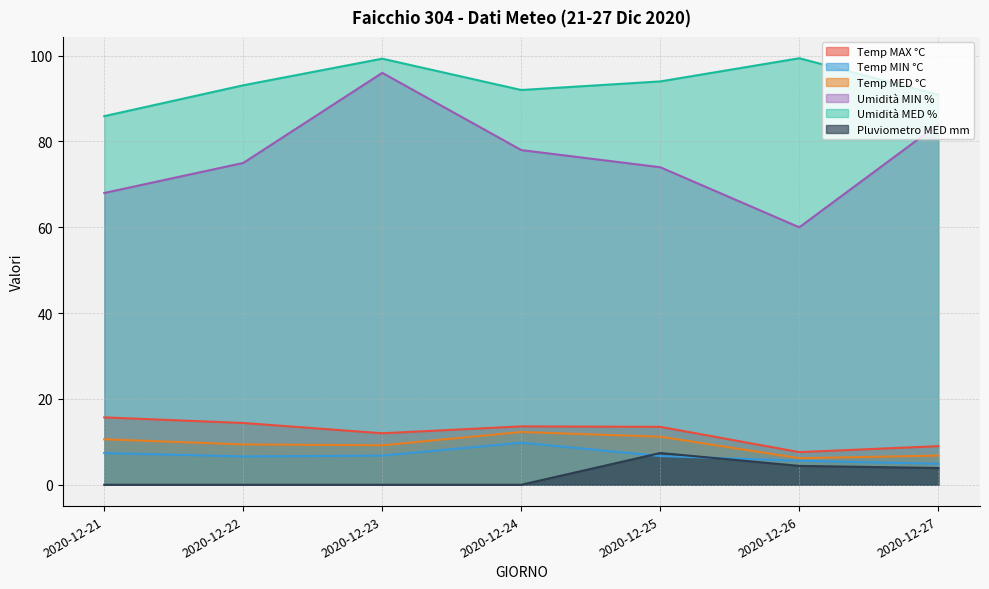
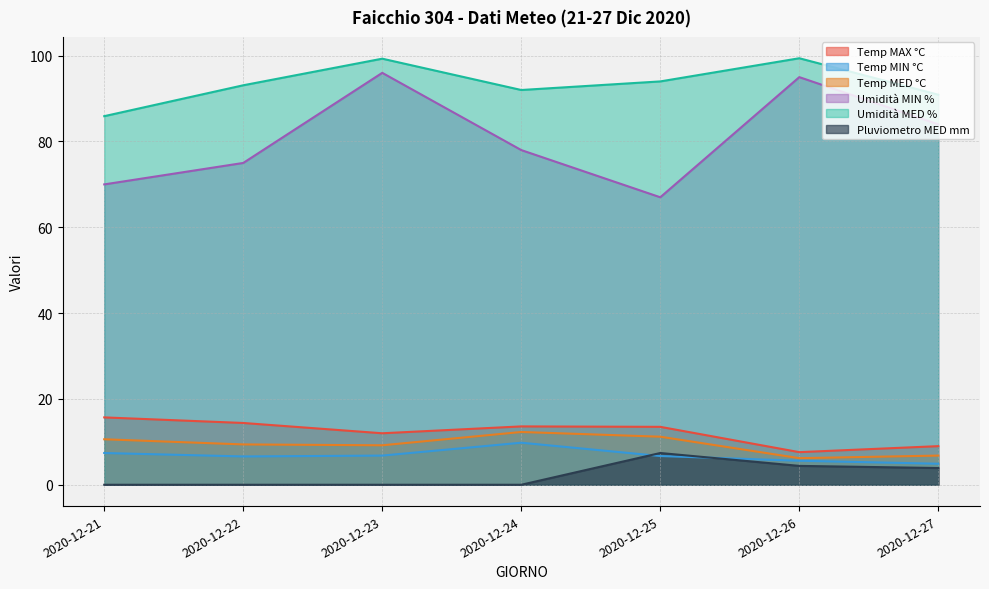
Umidità MIN %, 2020-12-21: 68 -> 70
Umidità MIN %, 2020-12-25: 74 -> 67
Umidità MIN %, 2020-12-26: 60 -> 95
